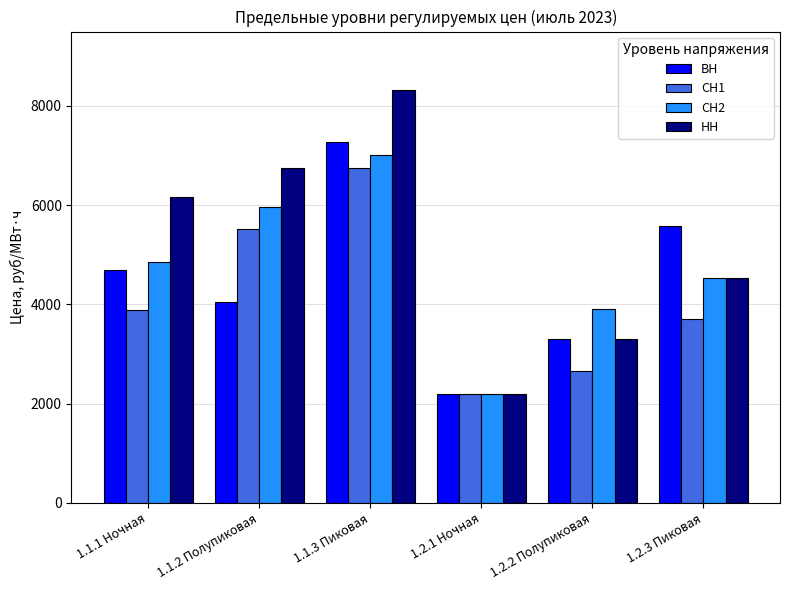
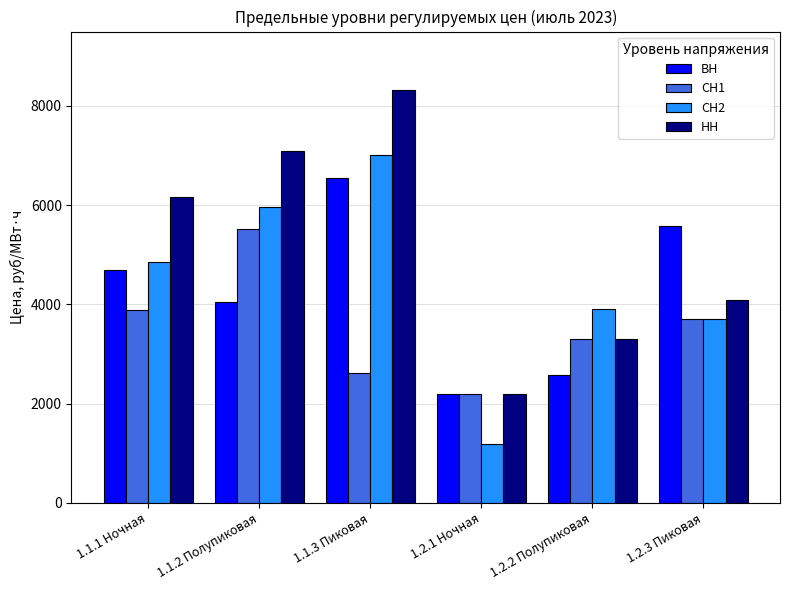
НН, 1.1.2 Полупиковая: 6700 -> 7100
ВН, 1.1.3 Пиковая: 7300 -> 6500
СН1, 1.1.3 Пиковая: 6800 -> 2600
СН2, 1.2.1 Ночная: 2200 -> 1200
ВН, 1.2.2 Полупиковая: 3300 -> 2600
СН1, 1.2.2 Полупиковая: 2700 -> 3300
СН2, 1.2.3 Пиковая: 4500 -> 3700
НН, 1.2.3 Пиковая: 4500 -> 4100
